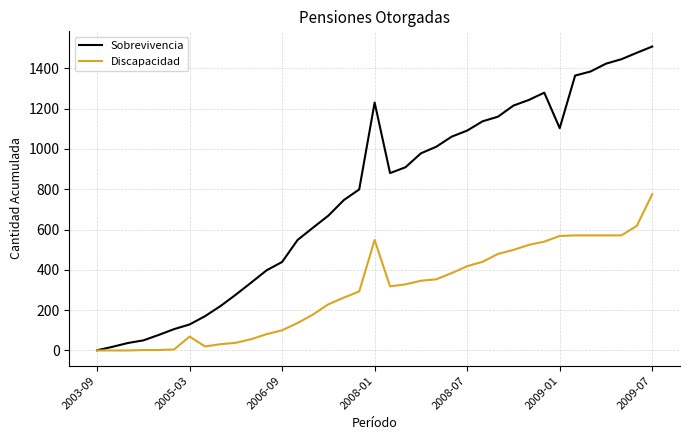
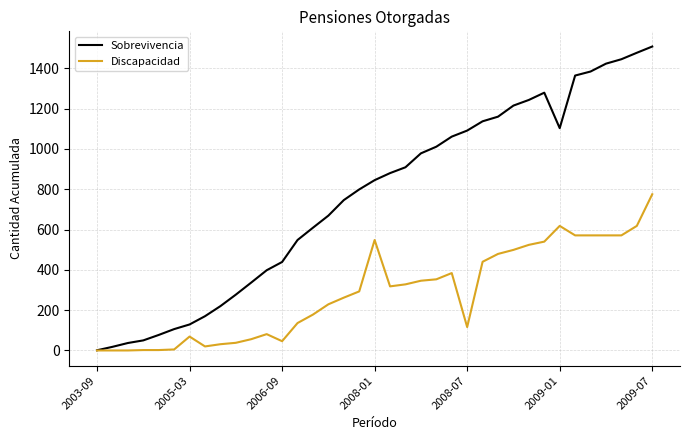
Discapacidad, 2006-09: 100 -> 50
Sobrevivencia, 2008-01: 1230 -> 850
Discapacidad, 2008-07: 420 -> 120
Discapacidad, 2009-01: 570 -> 620
